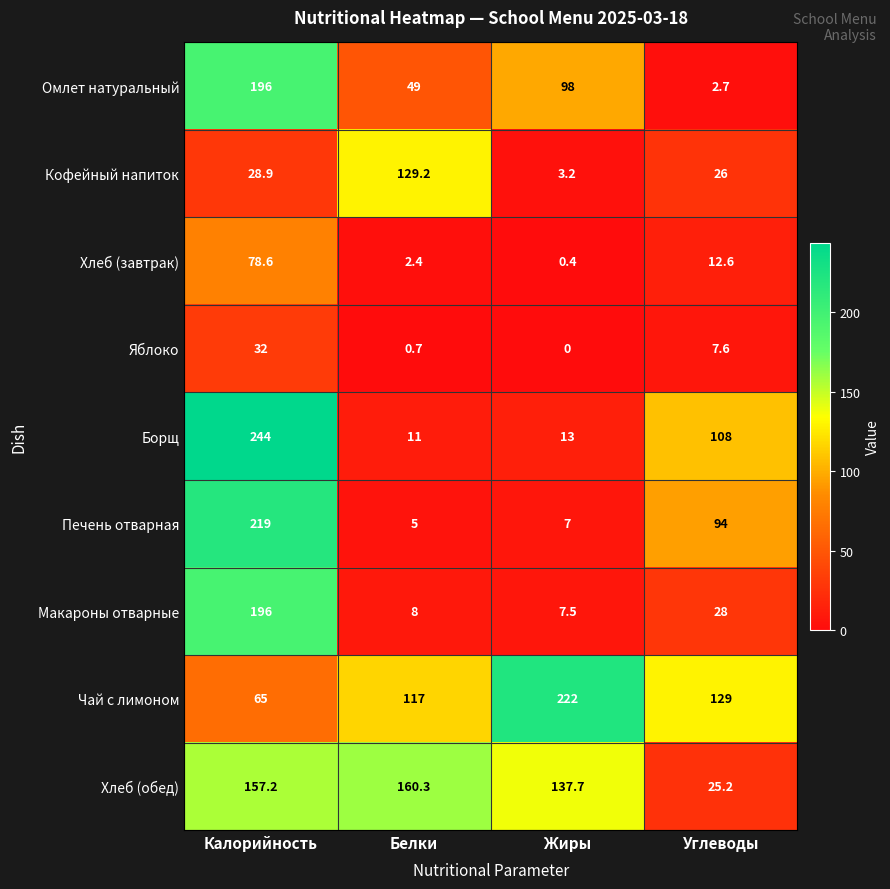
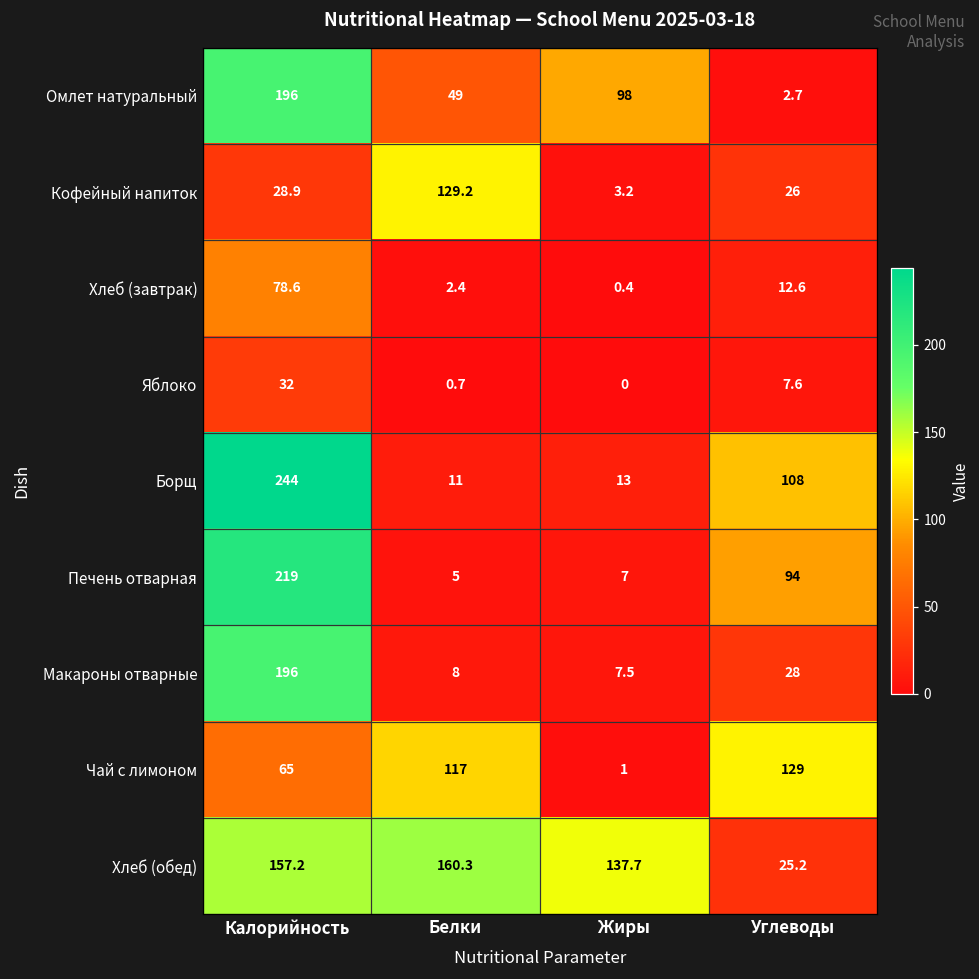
Чай с лимоном, Жиры: 222 -> 1
